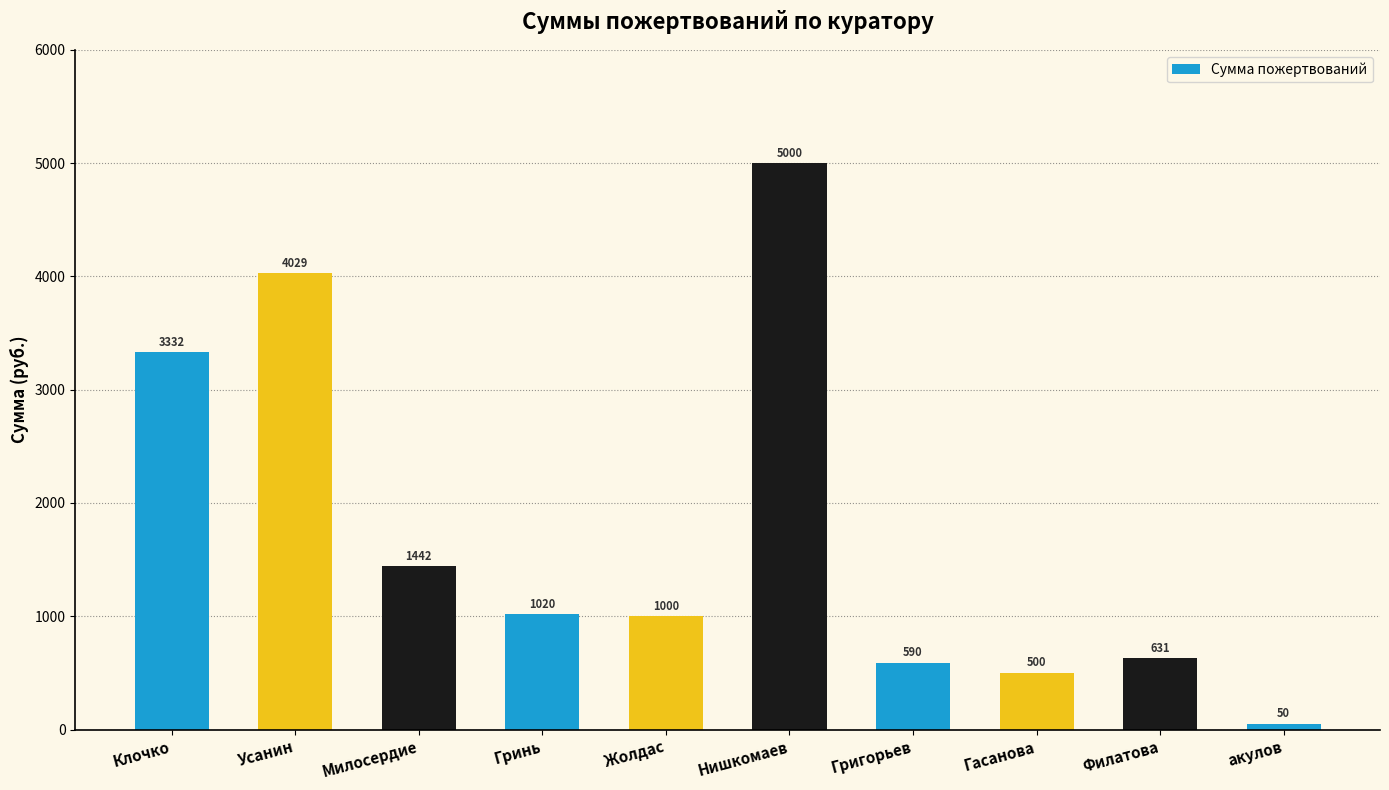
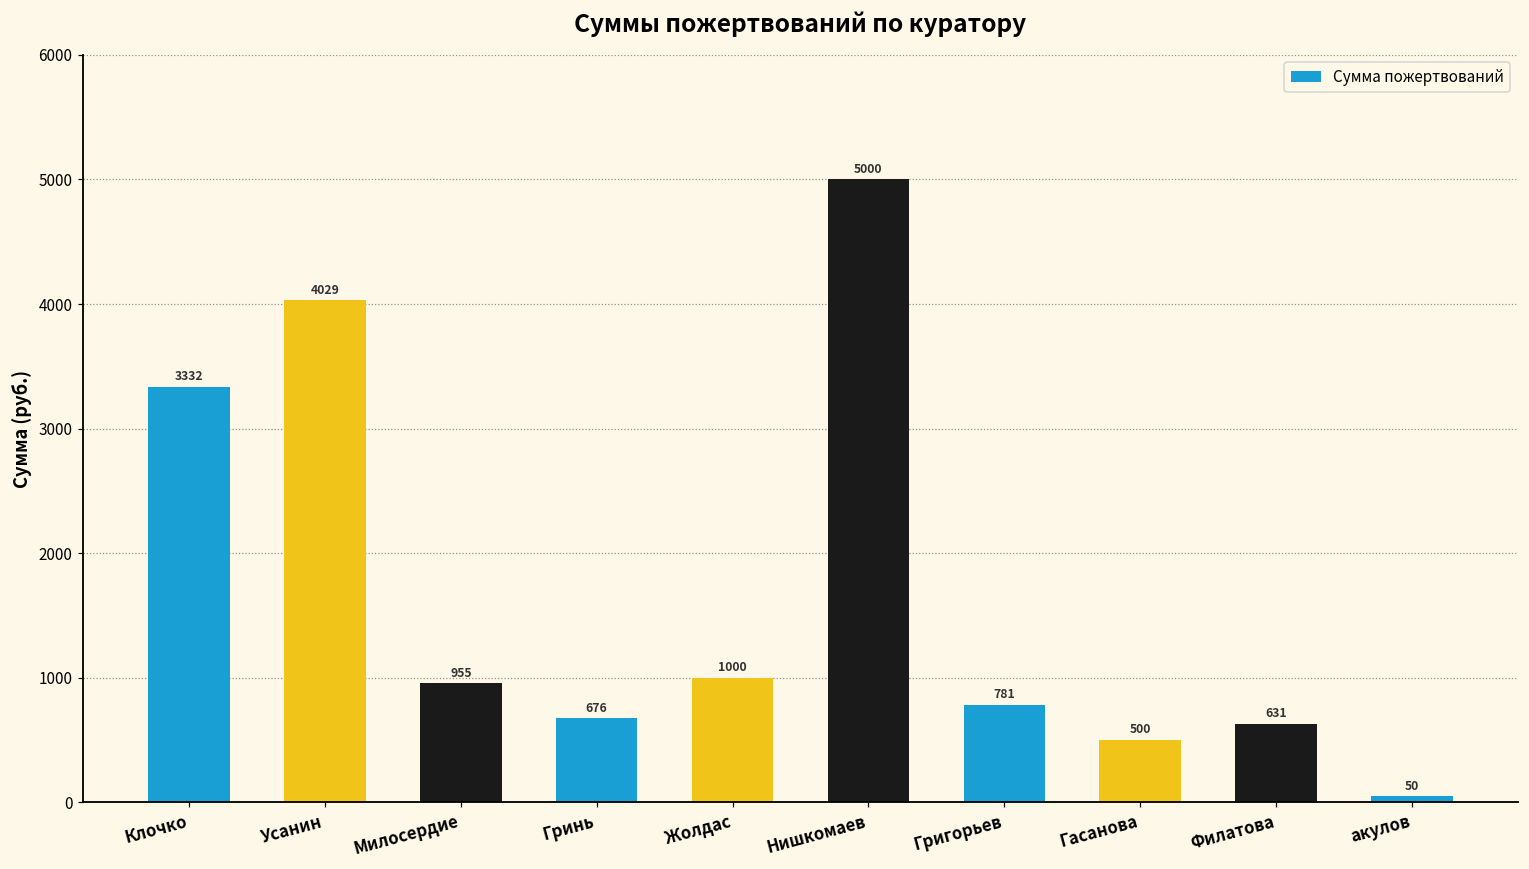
Милосердие: 1442 -> 955
Гринь: 1020 -> 676
Григорьев: 590 -> 781
